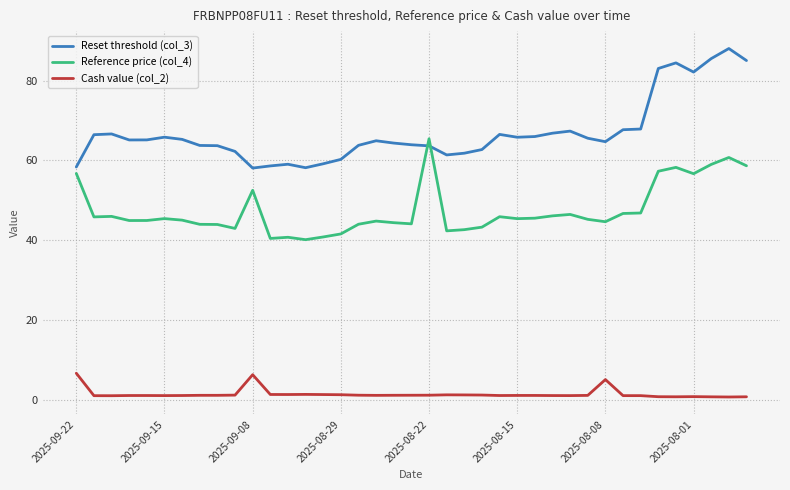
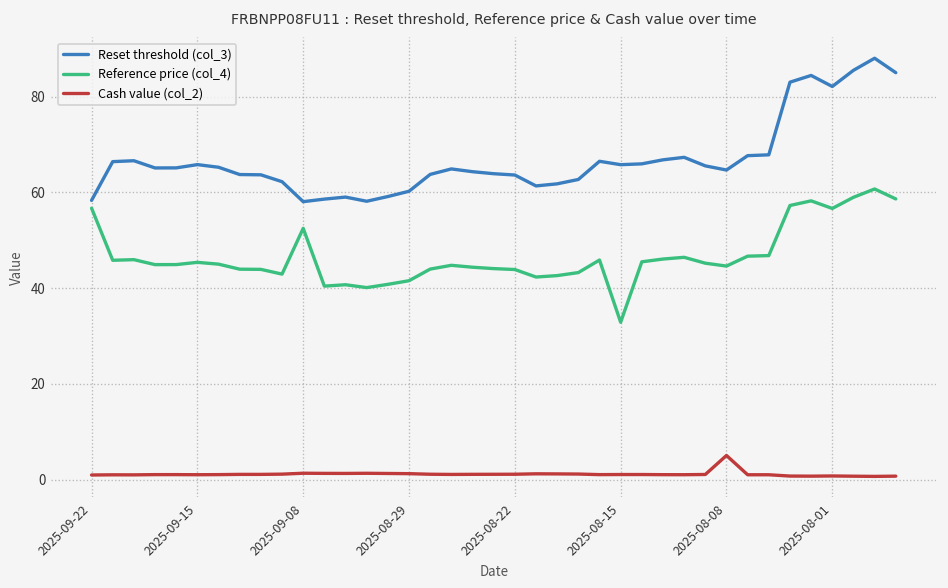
Cash value (col_2), 2025-09-22: 7 -> 1
Cash value (col_2), 2025-09-08: 6 -> 1
Reference price (col_4), 2025-08-22: 65 -> 44
Reference price (col_4), 2025-08-15: 45 -> 33
